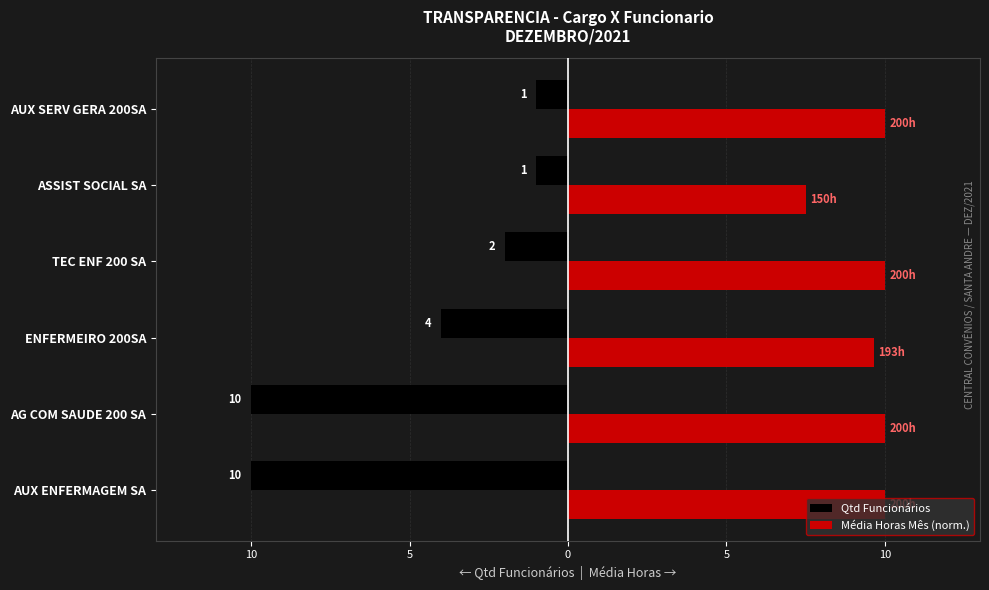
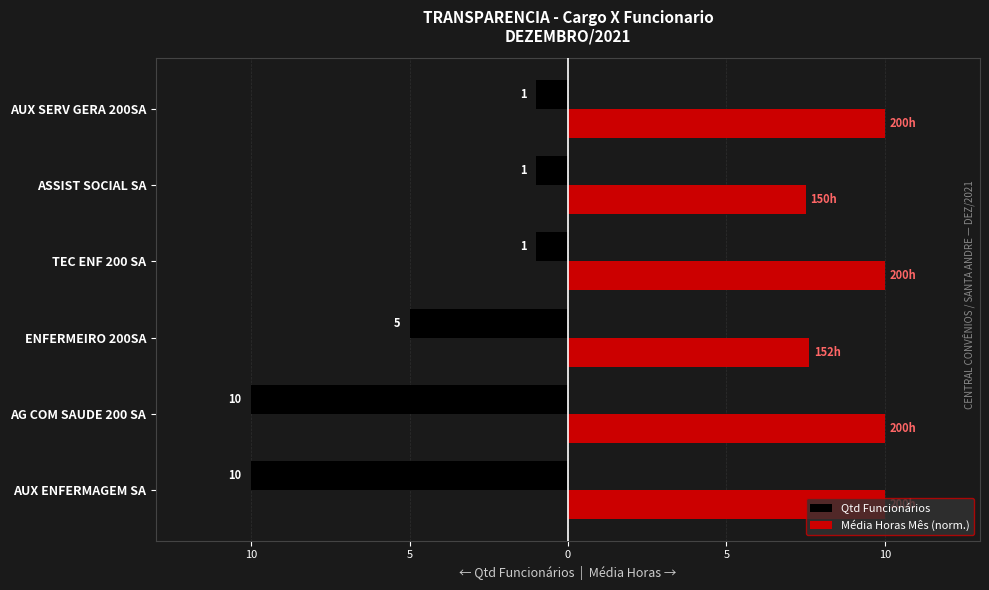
Qtd Funcionários, TEC ENF 200 SA: 2 -> 1
Qtd Funcionários, ENFERMEIRO 200SA: 4 -> 5
Média Horas Mês (norm.), ENFERMEIRO 200SA: 193h -> 152h
